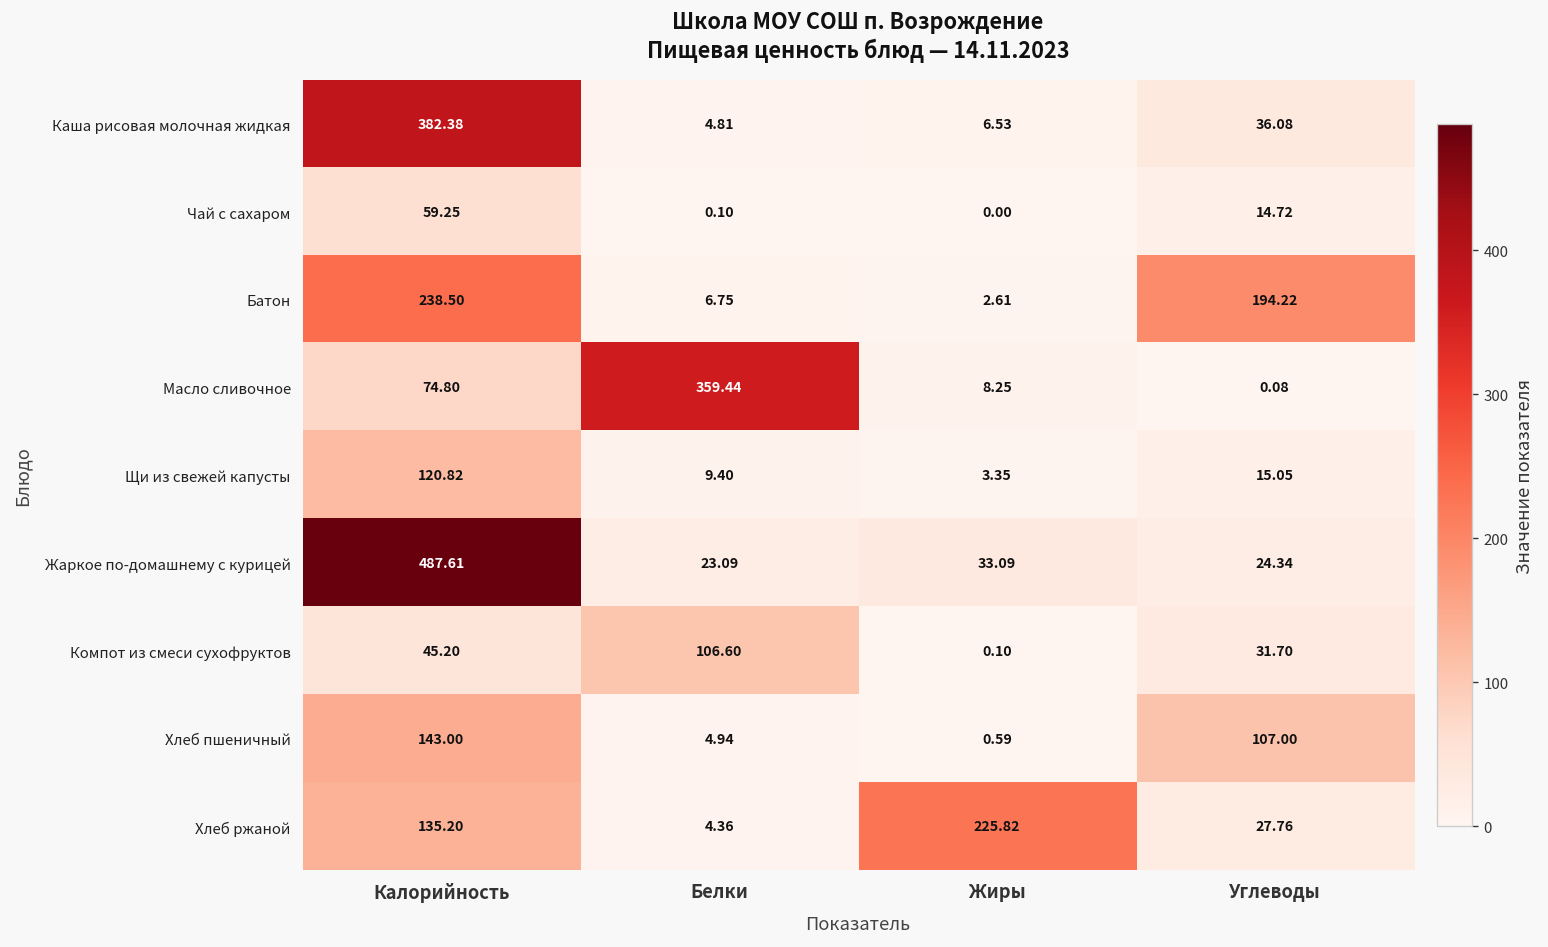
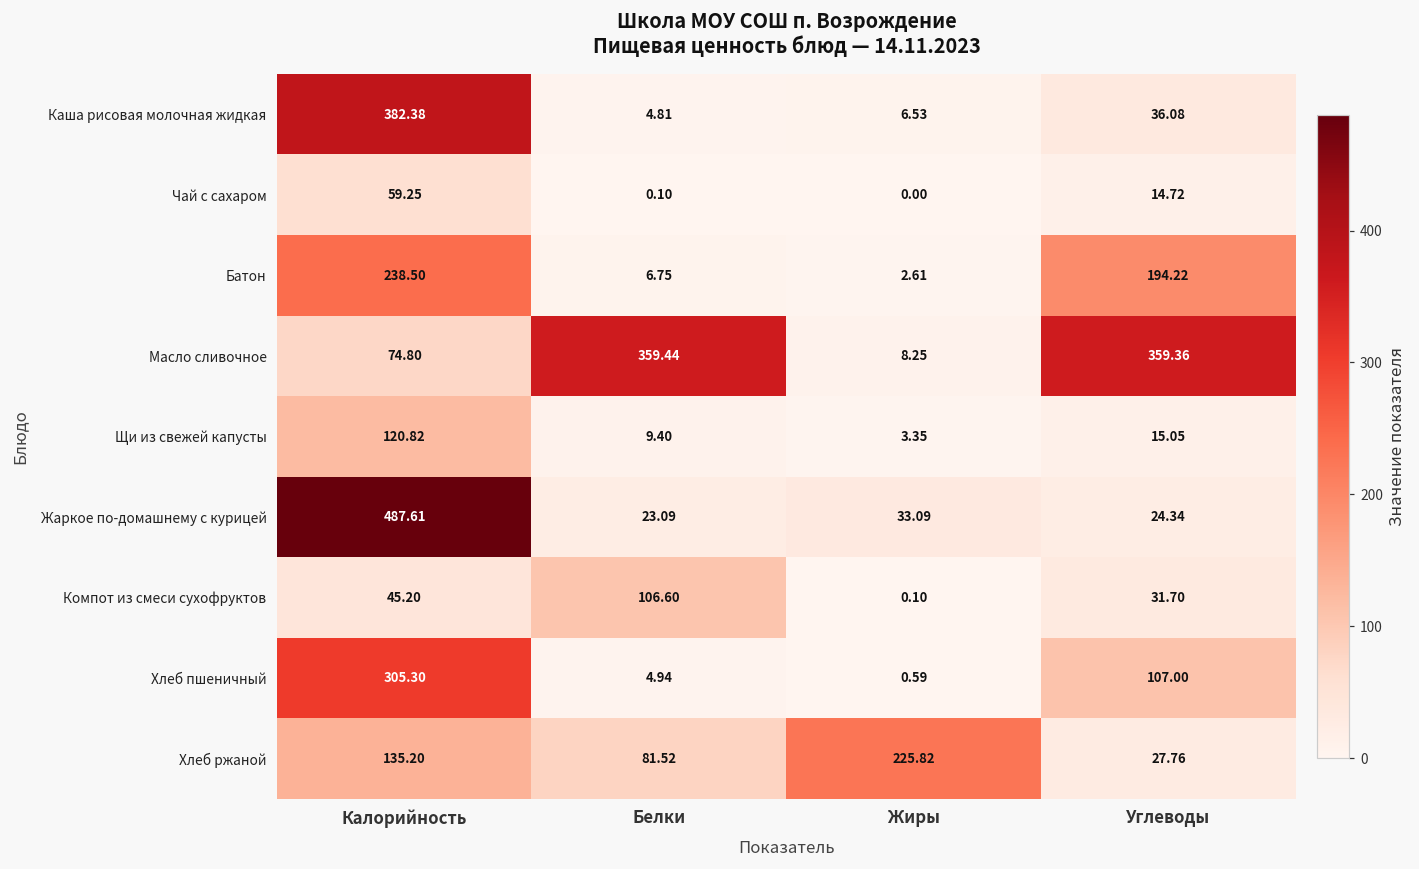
Масло сливочное, Углеводы: 0.08 -> 359.36
Хлеб пшеничный, Калорийность: 143.00 -> 305.30
Хлеб ржаной, Белки: 4.36 -> 81.52
